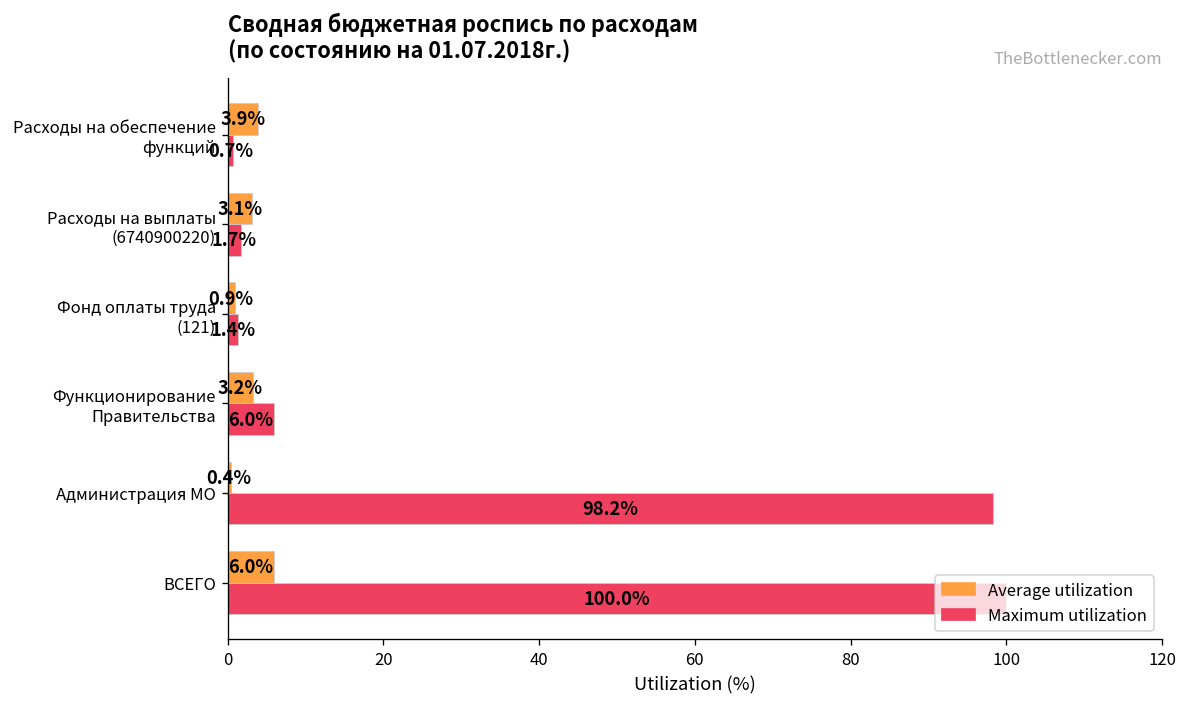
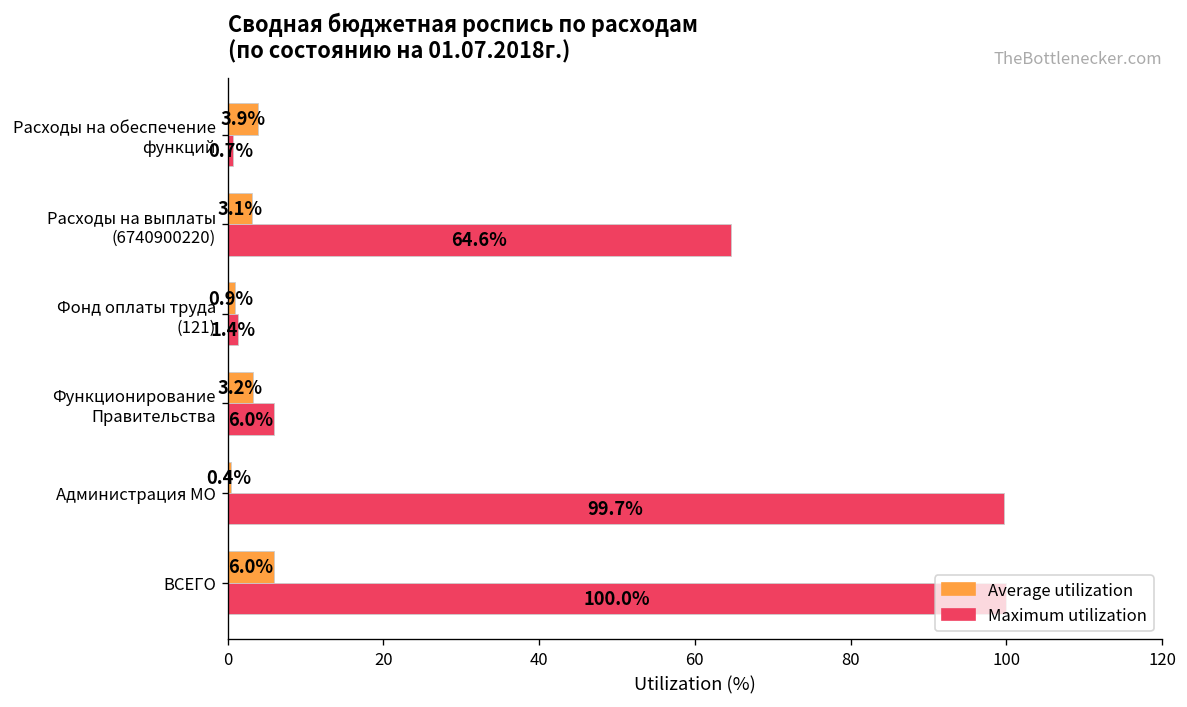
Maximum utilization, Расходы на выплаты (6740900220): 1.7% -> 64.6%
Maximum utilization, Администрация МО: 98.2% -> 99.7%
